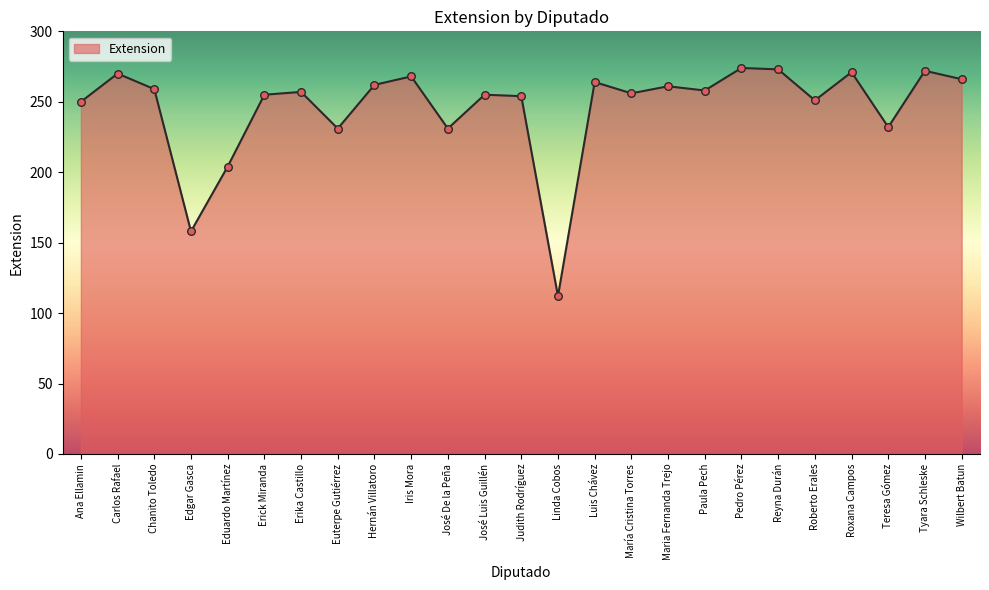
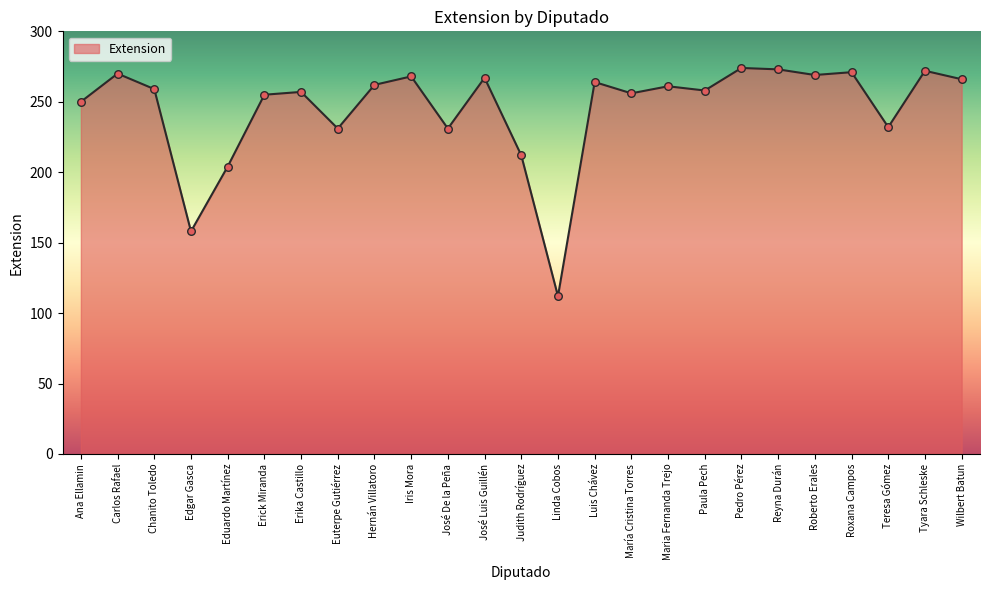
José Luis Guillén: 255 -> 267
Judith Rodríguez: 254 -> 212
Roberto Erales: 251 -> 269
